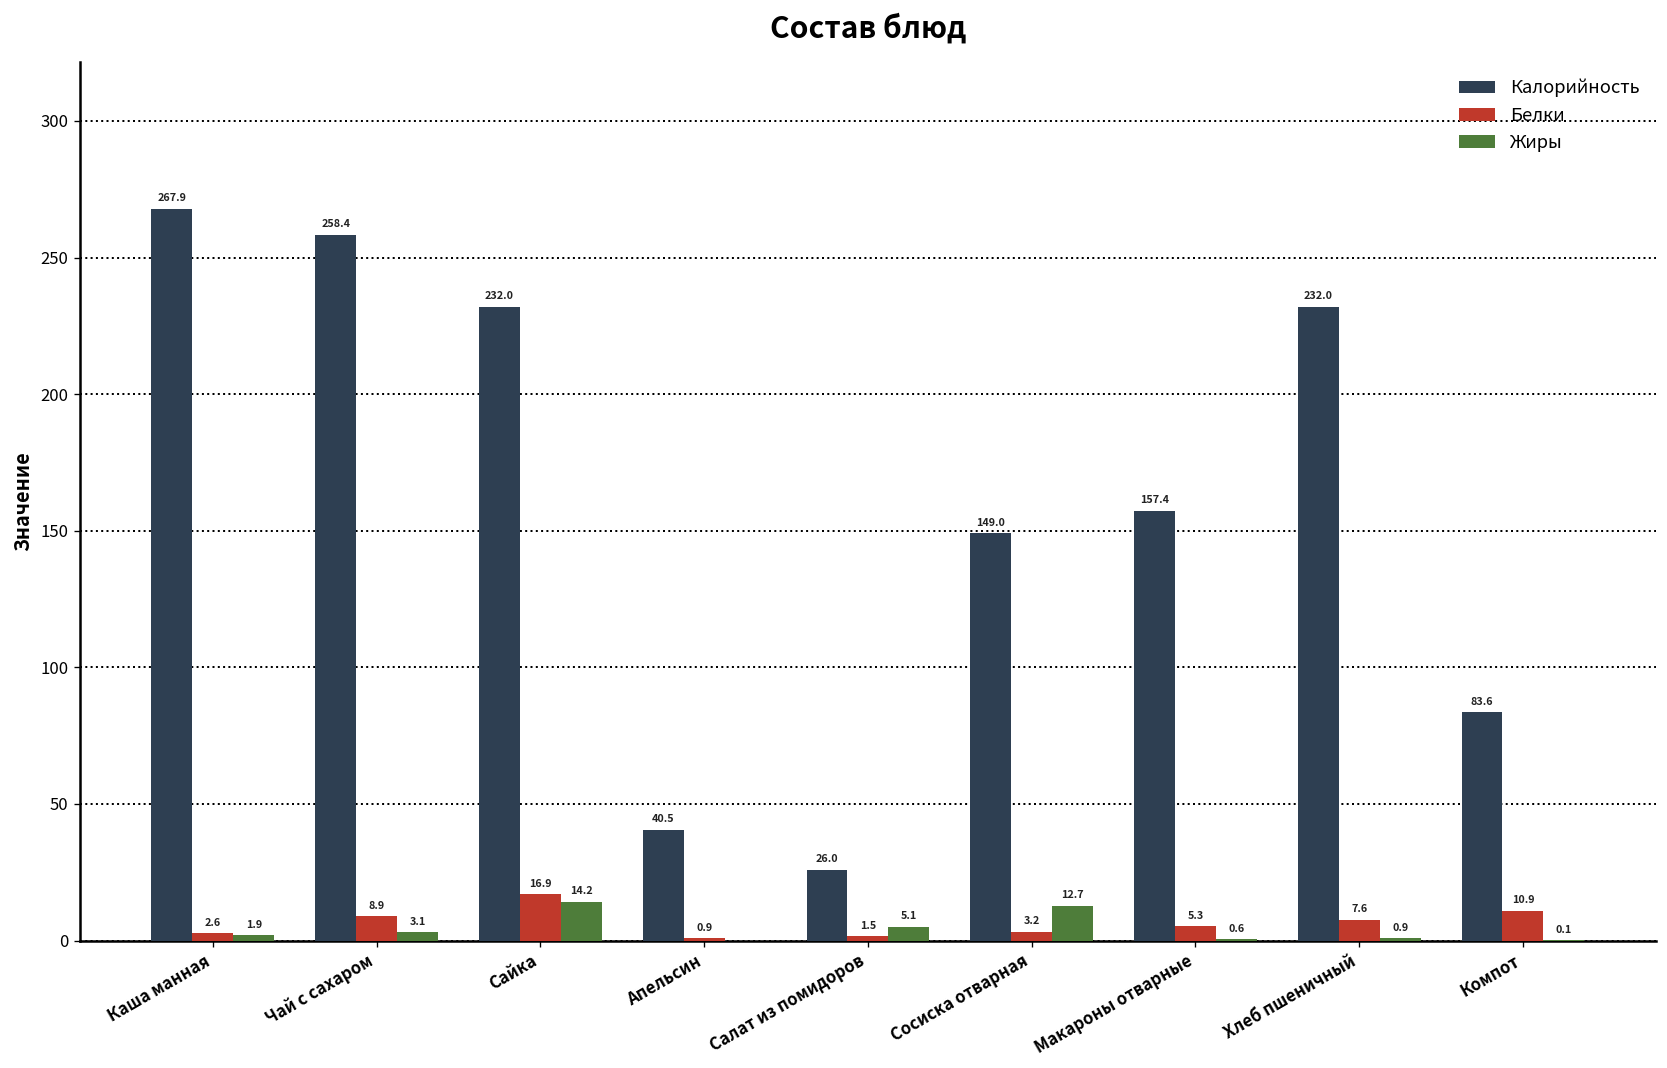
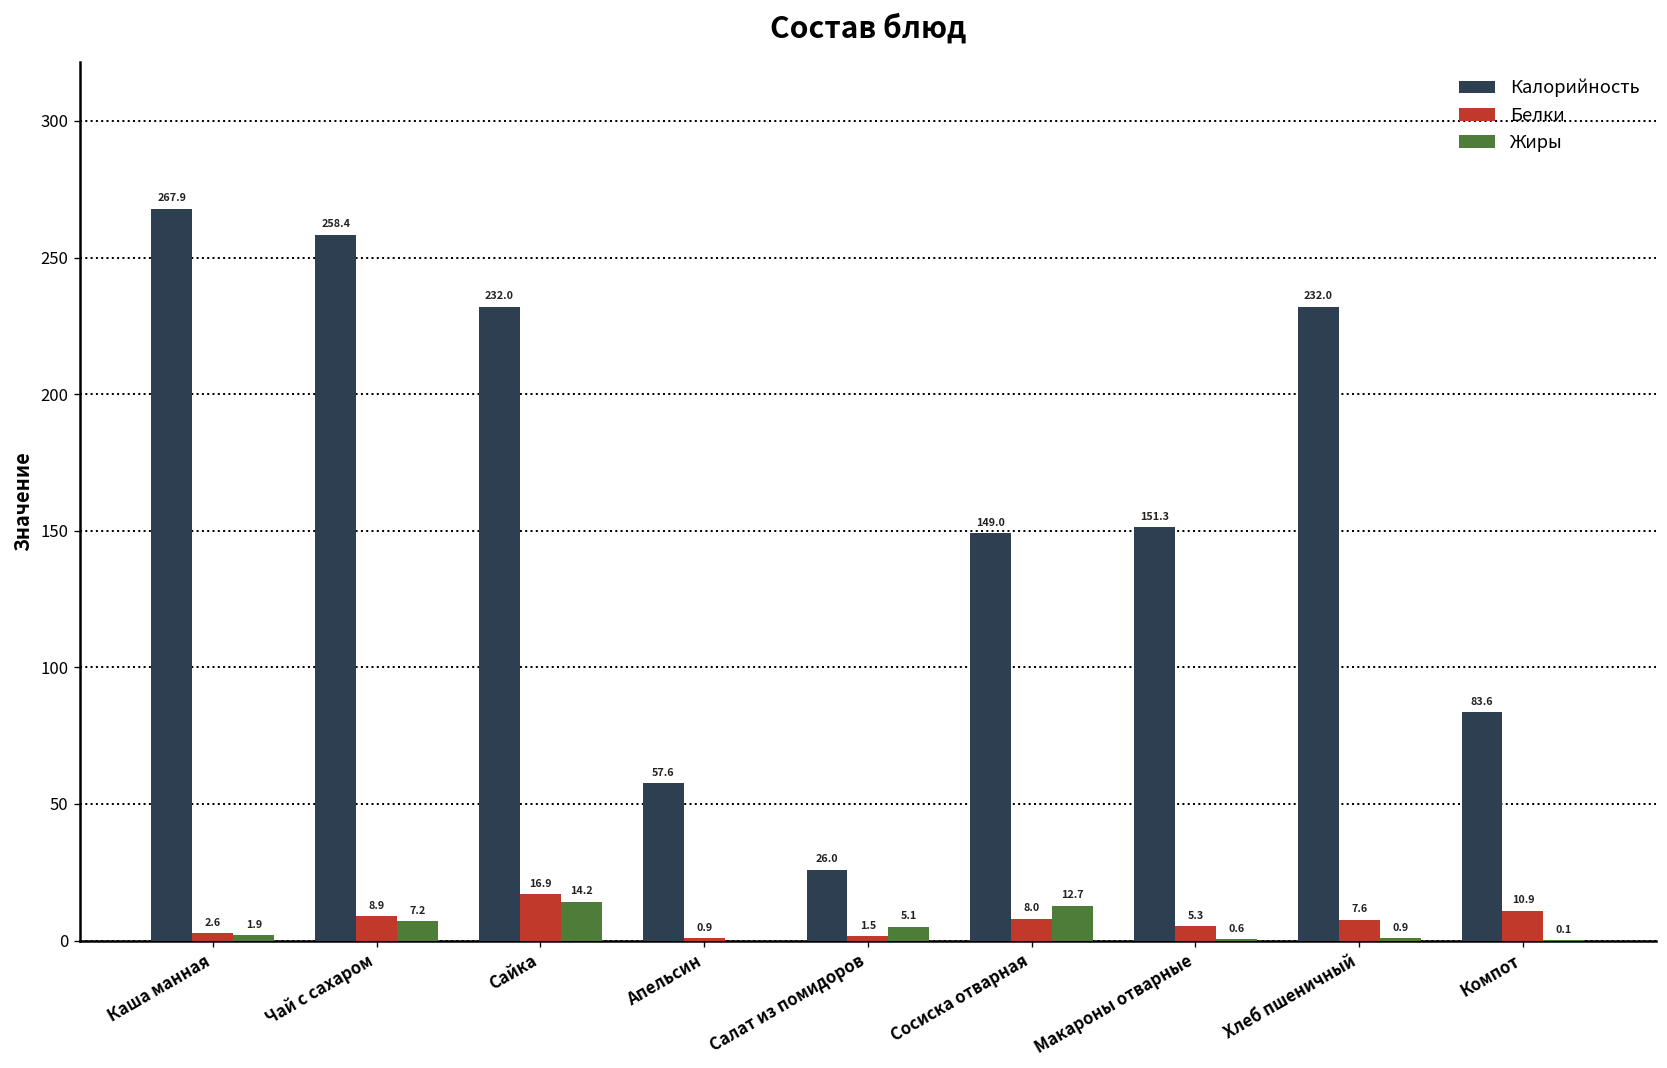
Жиры, Чай с сахаром: 3.1 -> 7.2
Калорийность, Апельсин: 40.5 -> 57.6
Белки, Сосиска отварная: 3.2 -> 8.0
Калорийность, Макароны отварные: 157.4 -> 151.3
